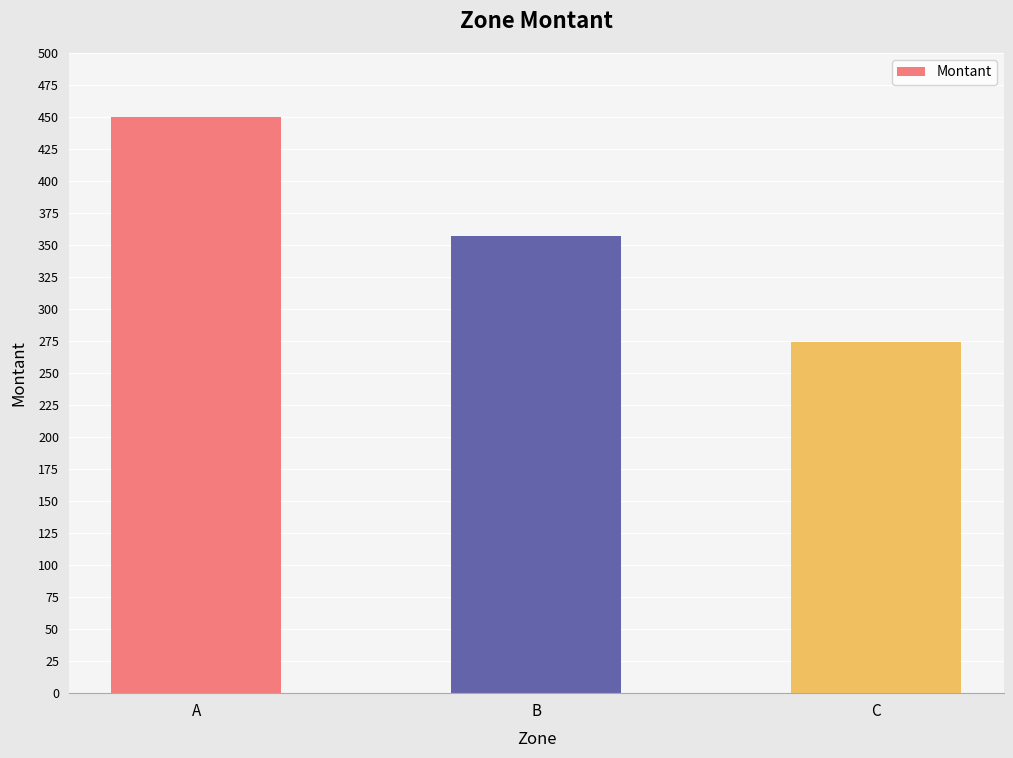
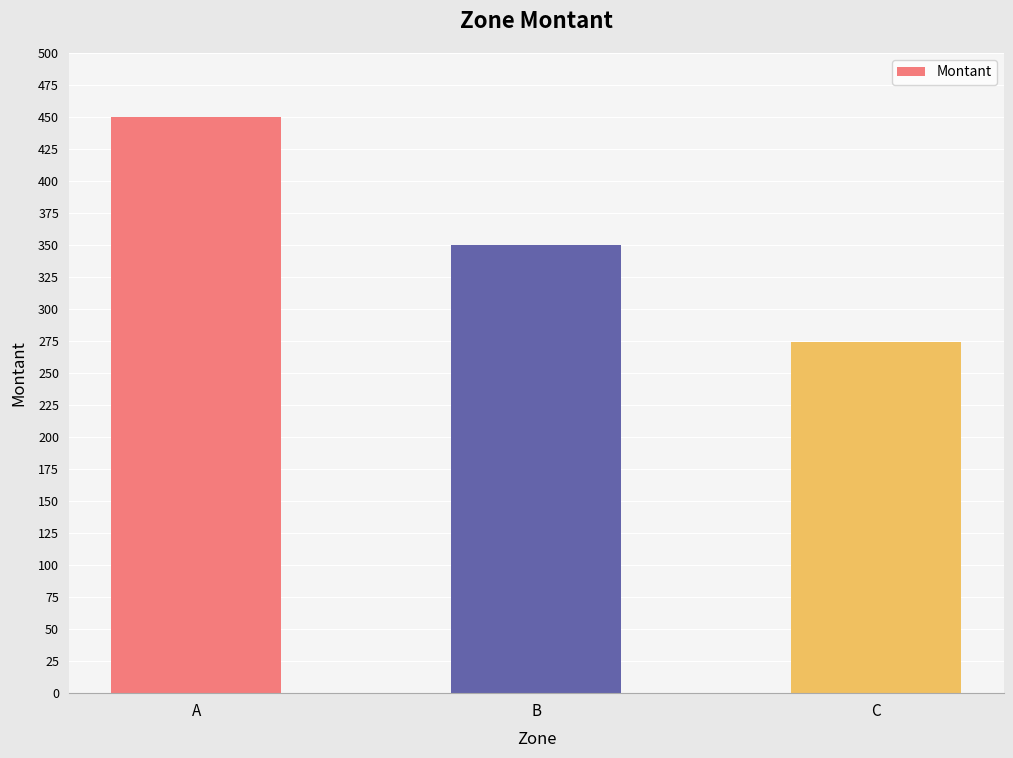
B: 357 -> 350
